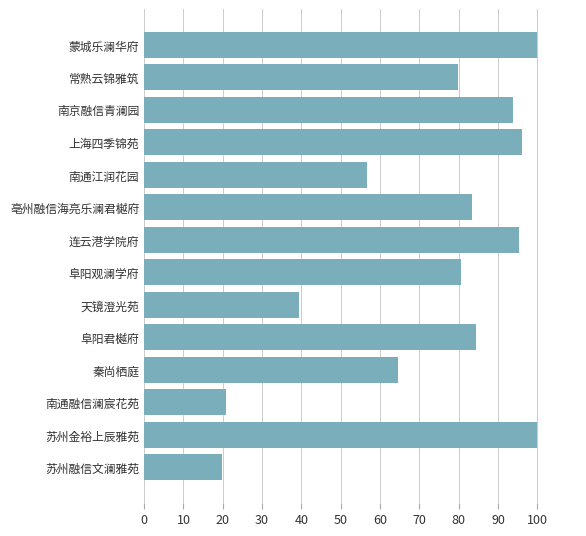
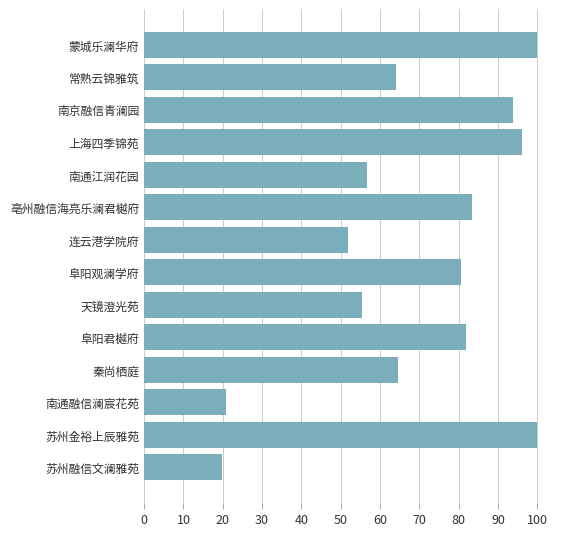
常熟云锦雅筑: 80 -> 64
连云港学院府: 95 -> 52
天镜澄光苑: 39 -> 55
阜阳君樾府: 84 -> 82
